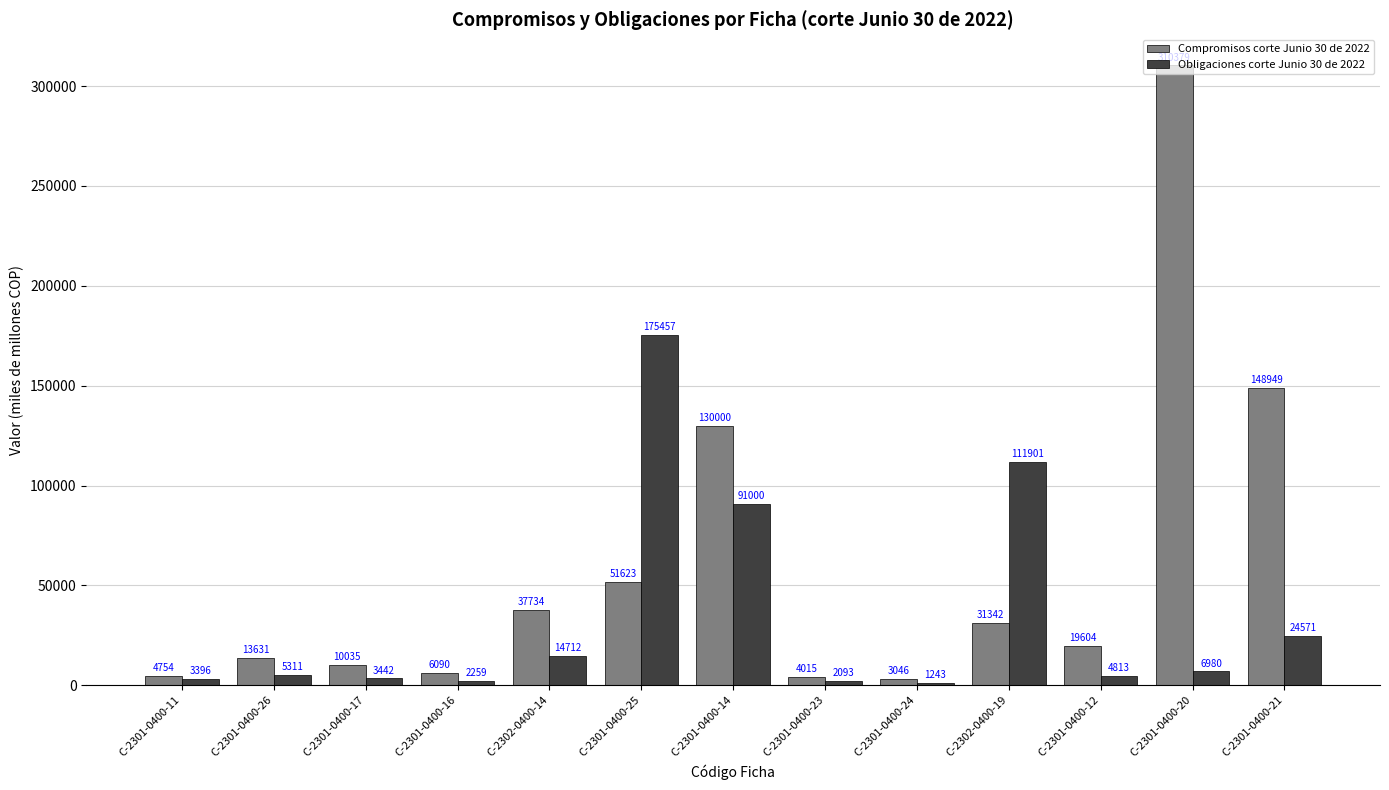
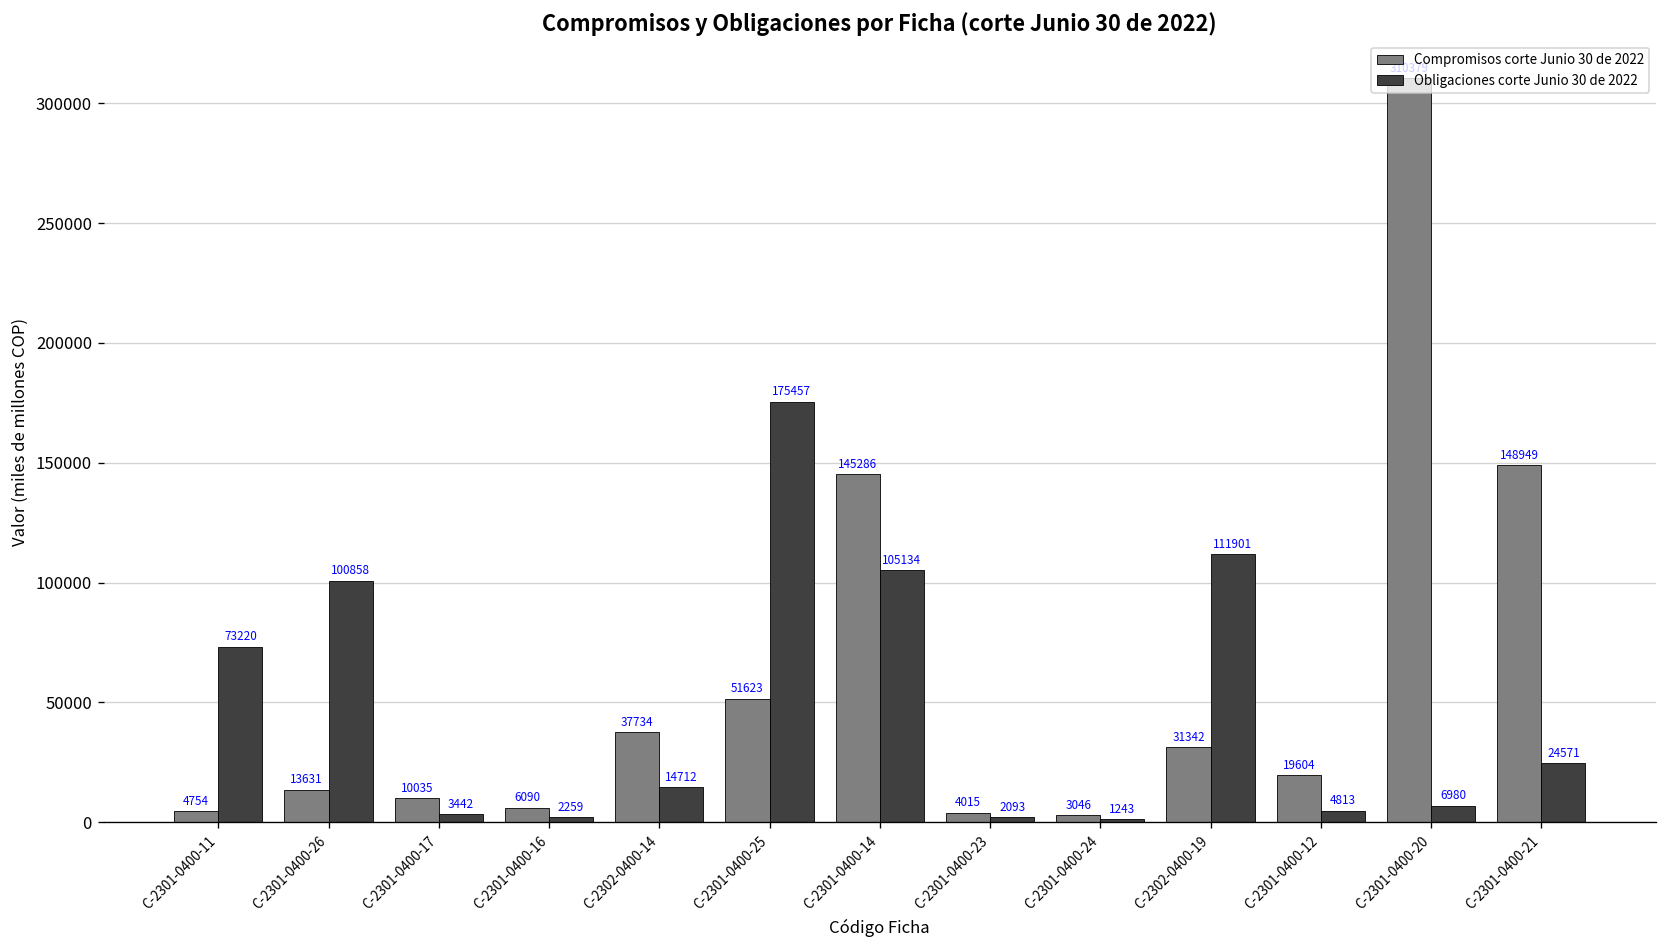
Obligaciones corte Junio 30 de 2022, C-2301-0400-11: 3396 -> 73220
Obligaciones corte Junio 30 de 2022, C-2301-0400-26: 5311 -> 100858
Compromisos corte Junio 30 de 2022, C-2301-0400-14: 130000 -> 145286
Obligaciones corte Junio 30 de 2022, C-2301-0400-14: 91000 -> 105134
